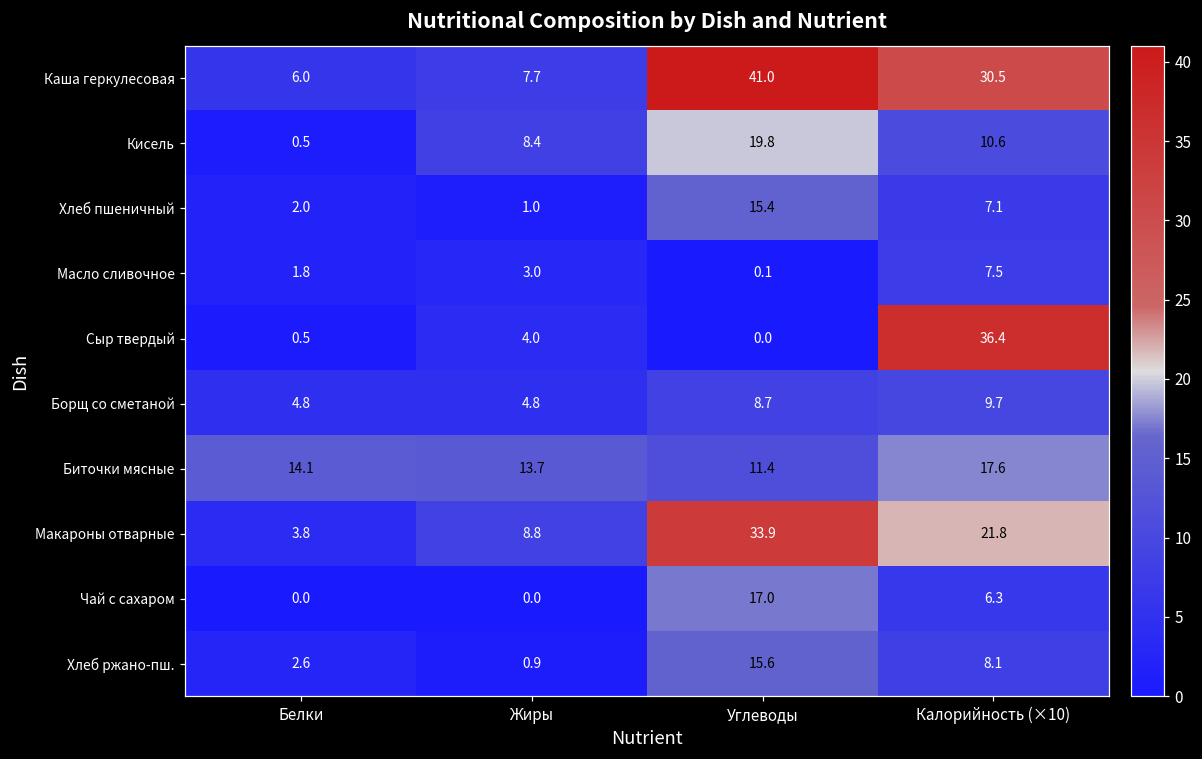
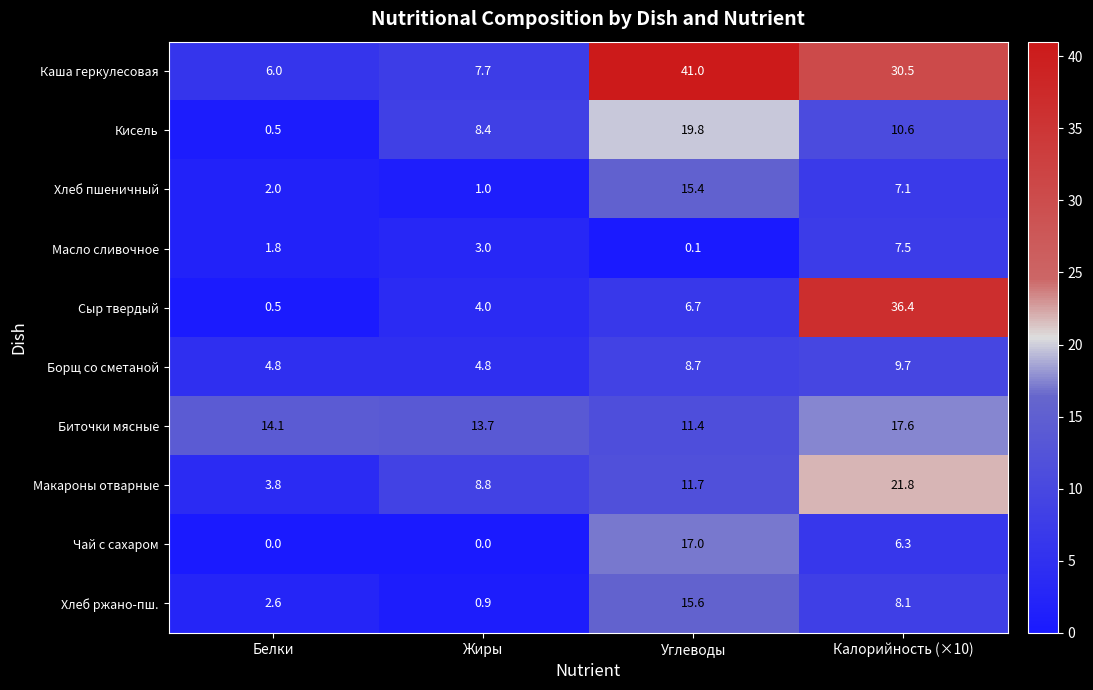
Сыр твердый, Углеводы: 0.0 -> 6.7
Макароны отварные, Углеводы: 33.9 -> 11.7
